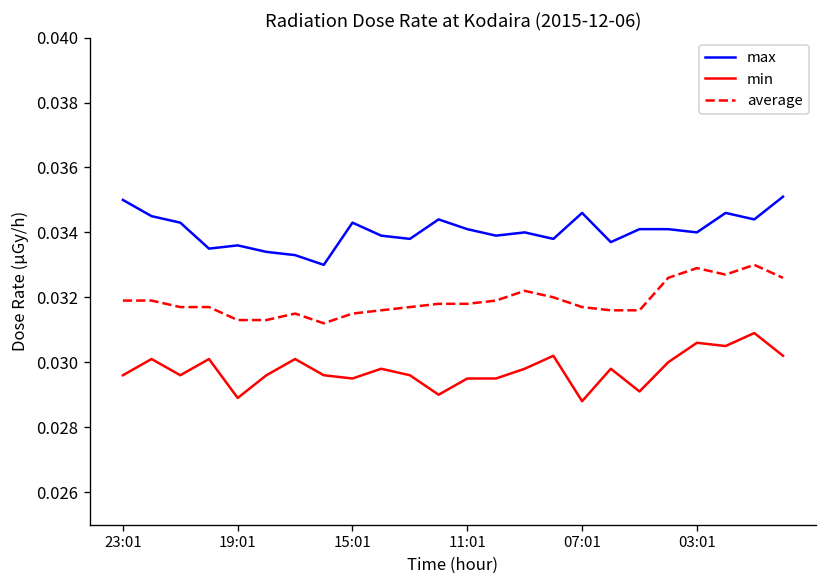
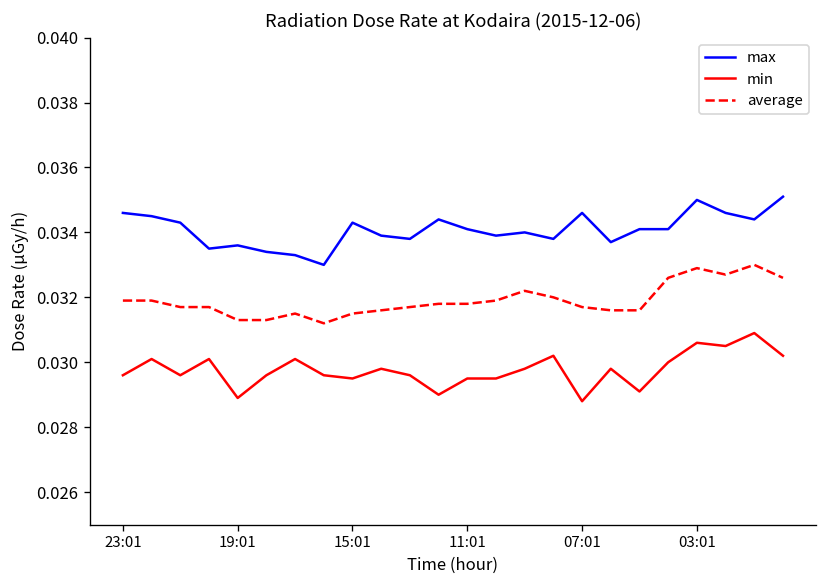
max, 23:01: 0.0350 -> 0.0346
max, 03:01: 0.034 -> 0.035
